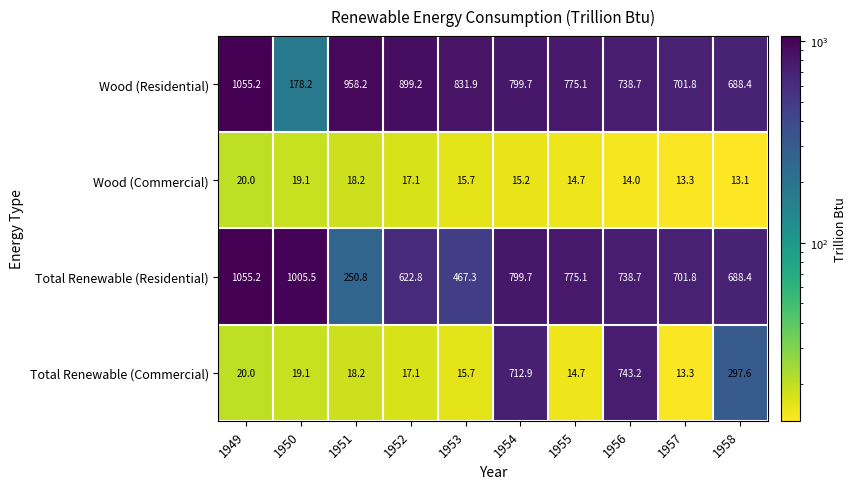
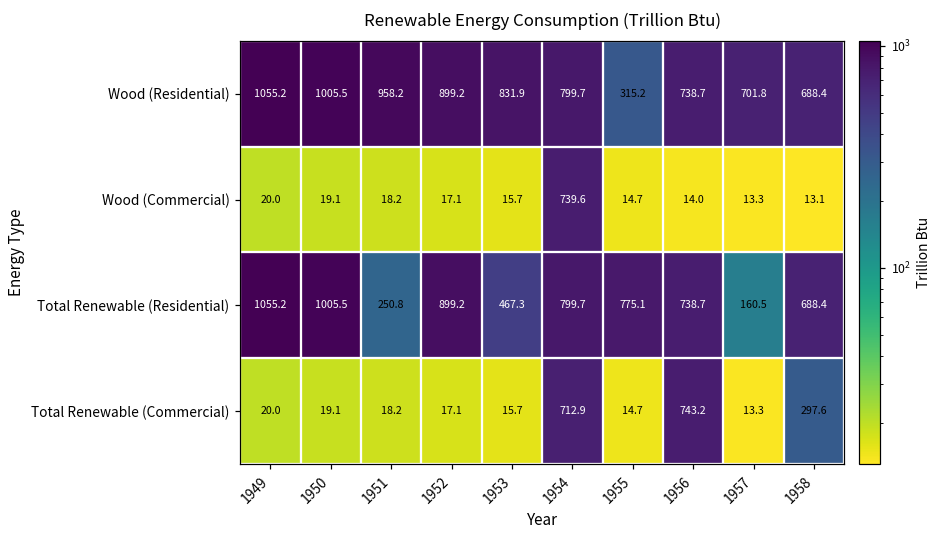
Wood (Residential), 1950: 178.2 -> 1005.5
Wood (Residential), 1955: 775.1 -> 315.2
Wood (Commercial), 1954: 15.2 -> 739.6
Total Renewable (Residential), 1952: 622.8 -> 899.2
Total Renewable (Residential), 1957: 701.8 -> 160.5
